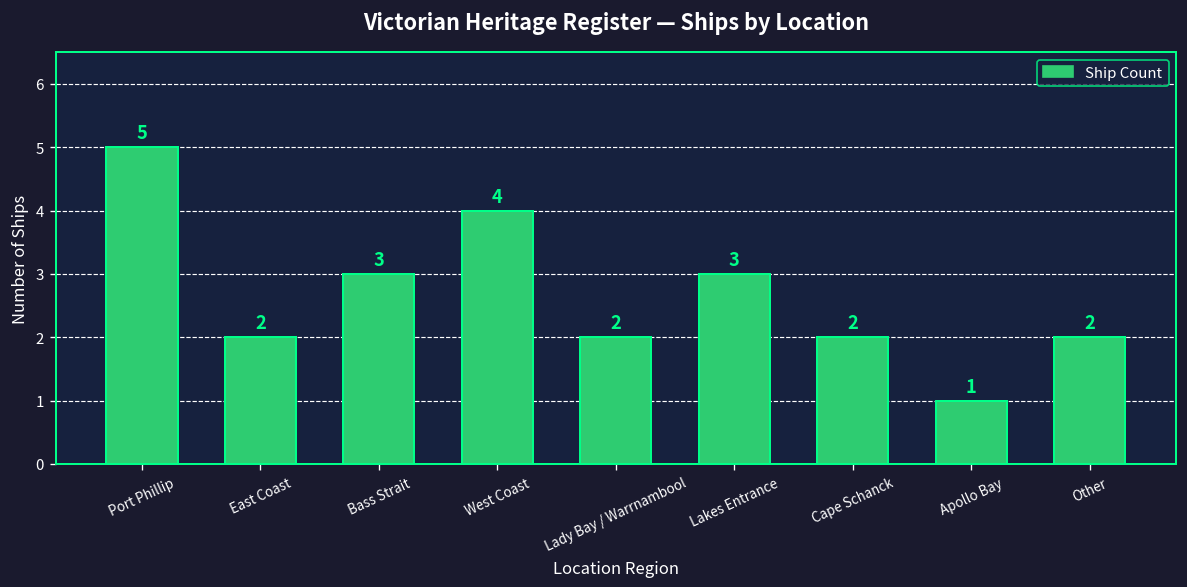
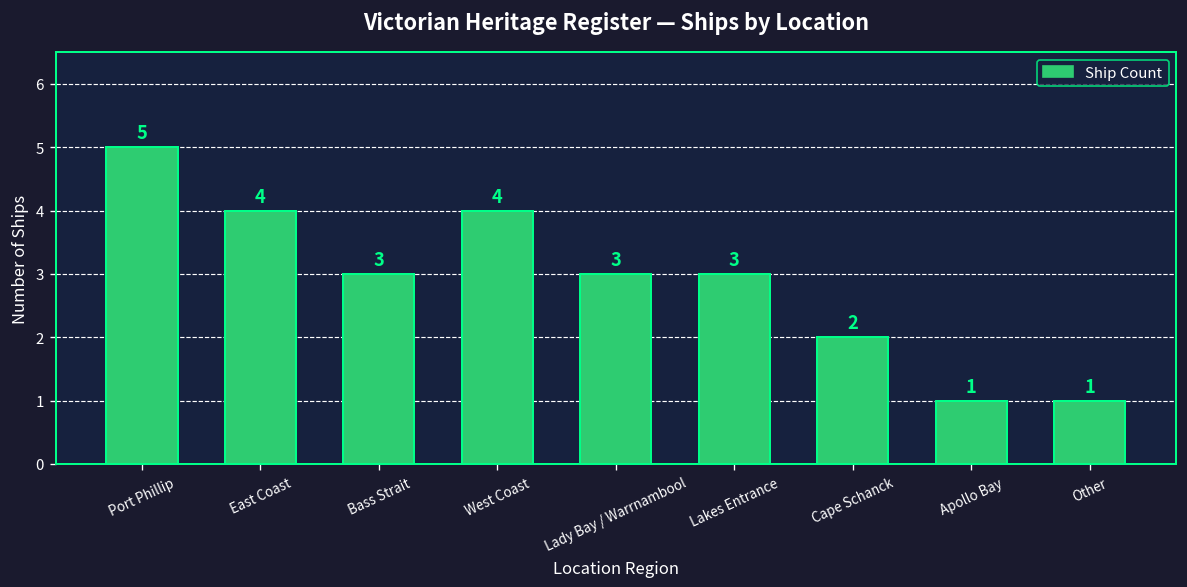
East Coast: 2 -> 4
Lady Bay / Warrnambool: 2 -> 3
Other: 2 -> 1
